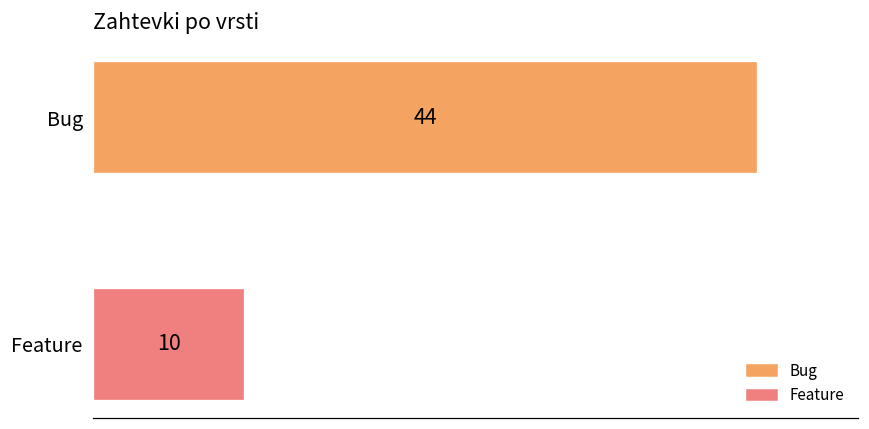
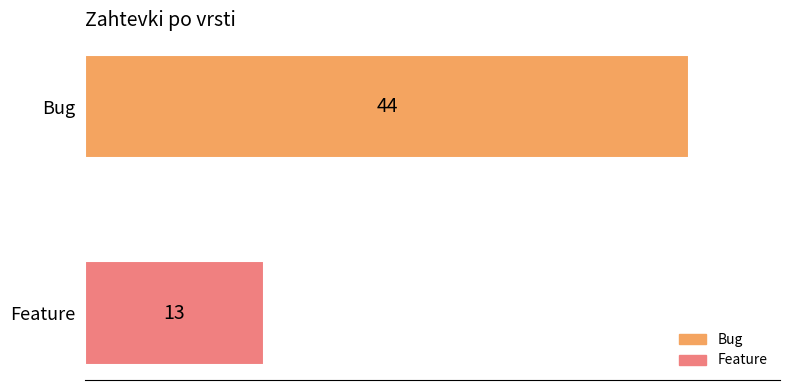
Feature: 10 -> 13
